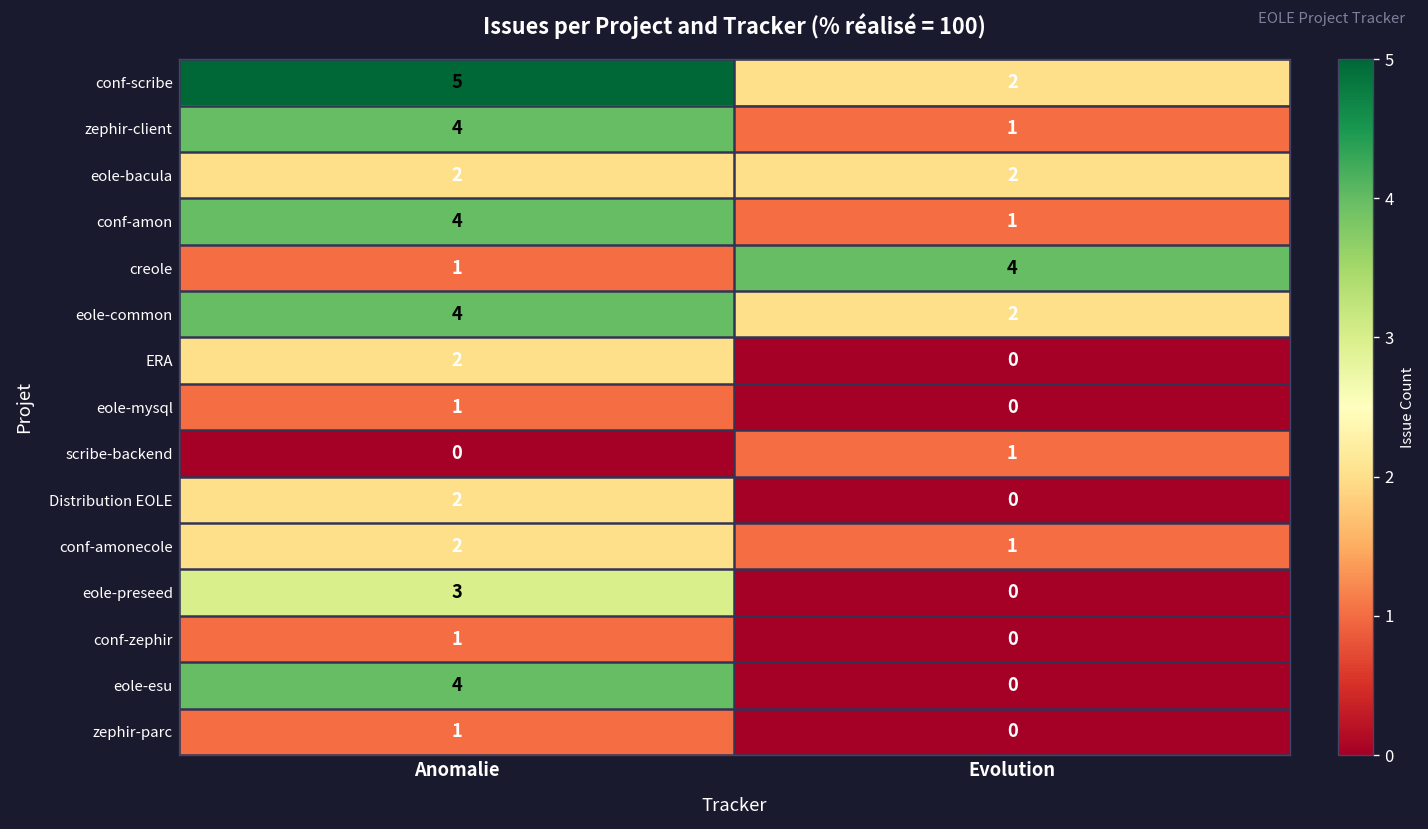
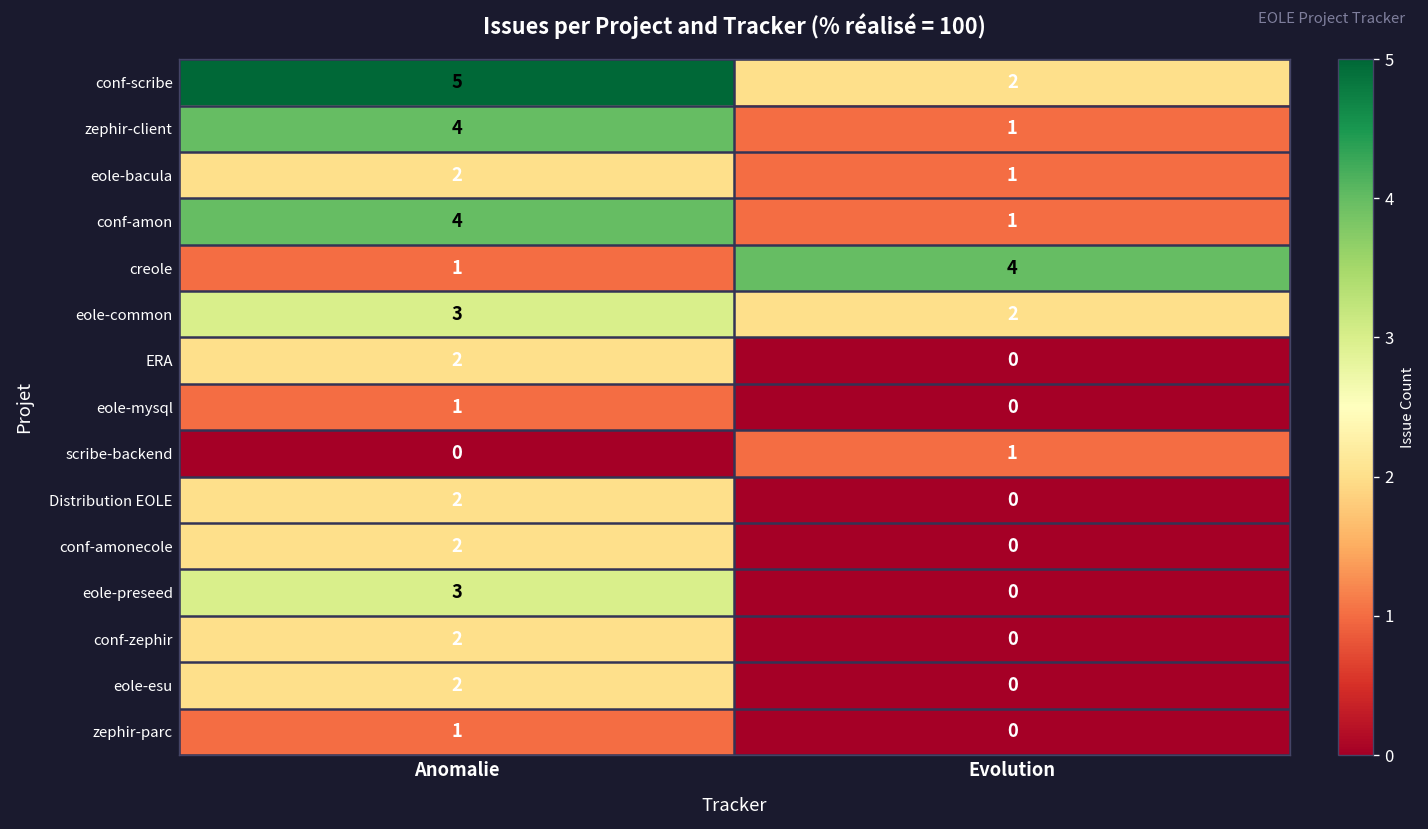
eole-bacula, Evolution: 2 -> 1
eole-common, Anomalie: 4 -> 3
conf-amonecole, Evolution: 1 -> 0
conf-zephir, Anomalie: 1 -> 2
eole-esu, Anomalie: 4 -> 2
